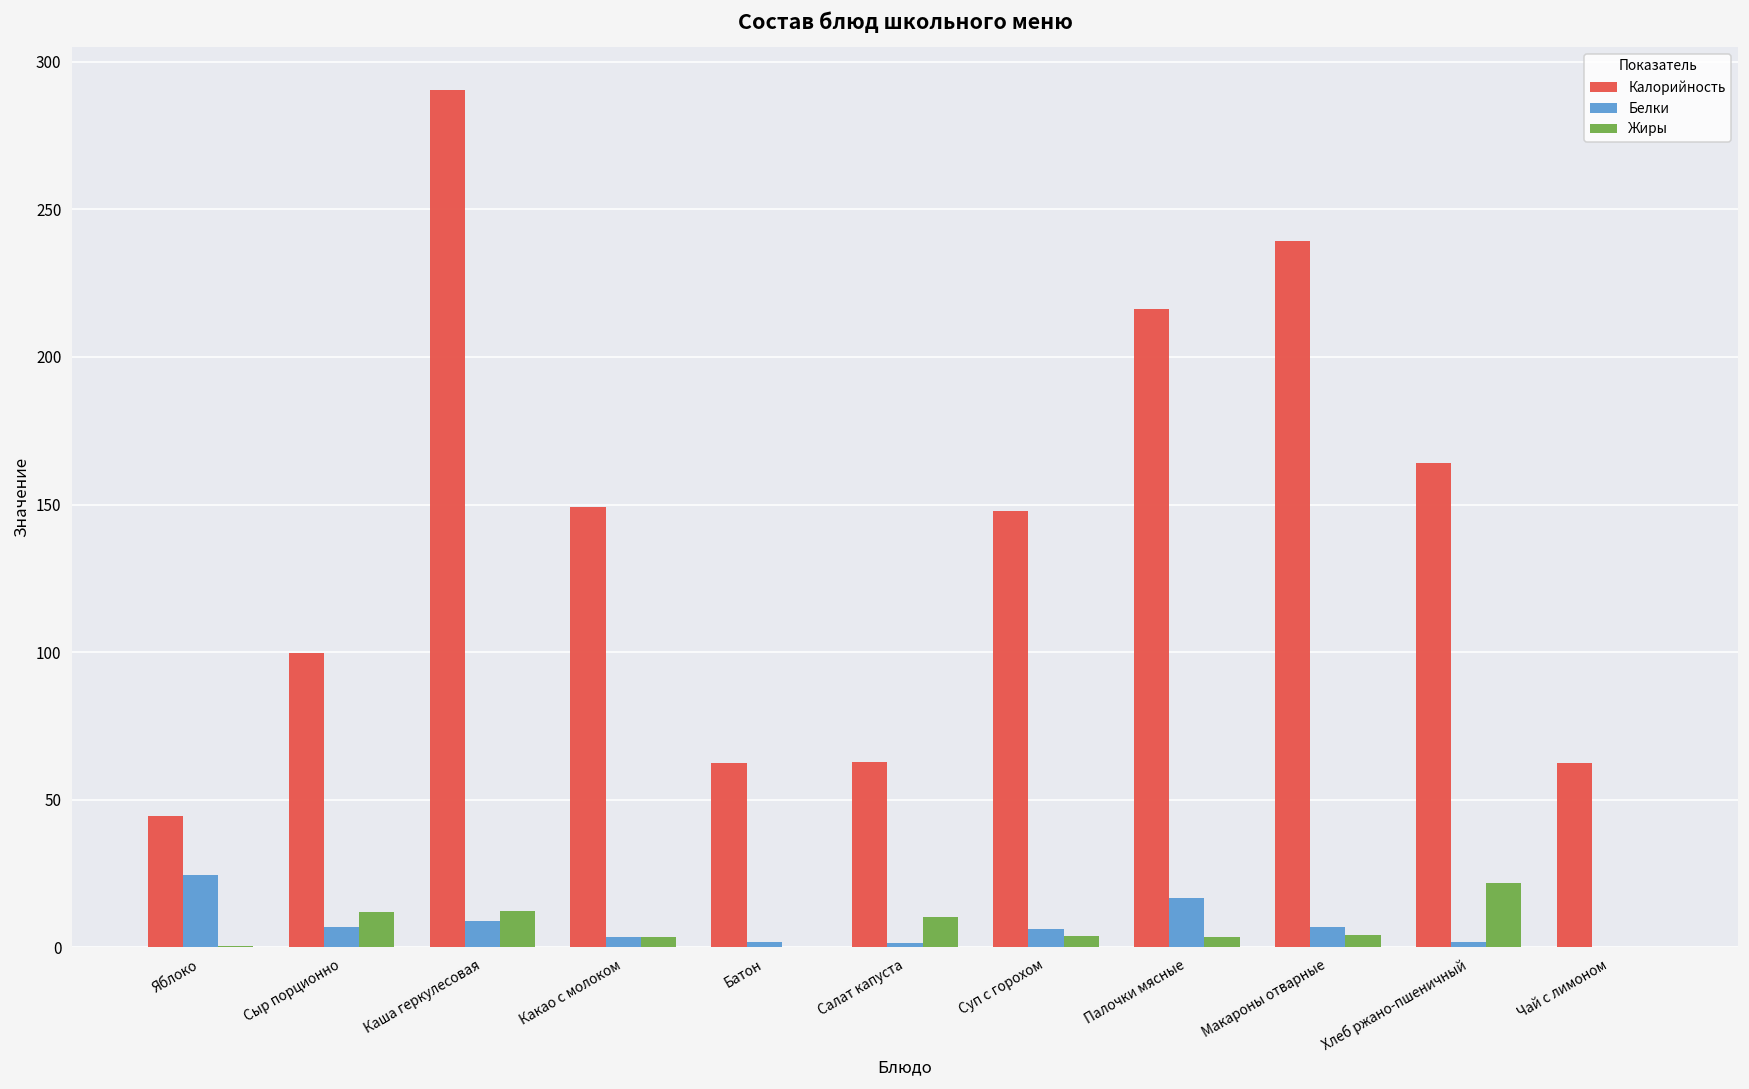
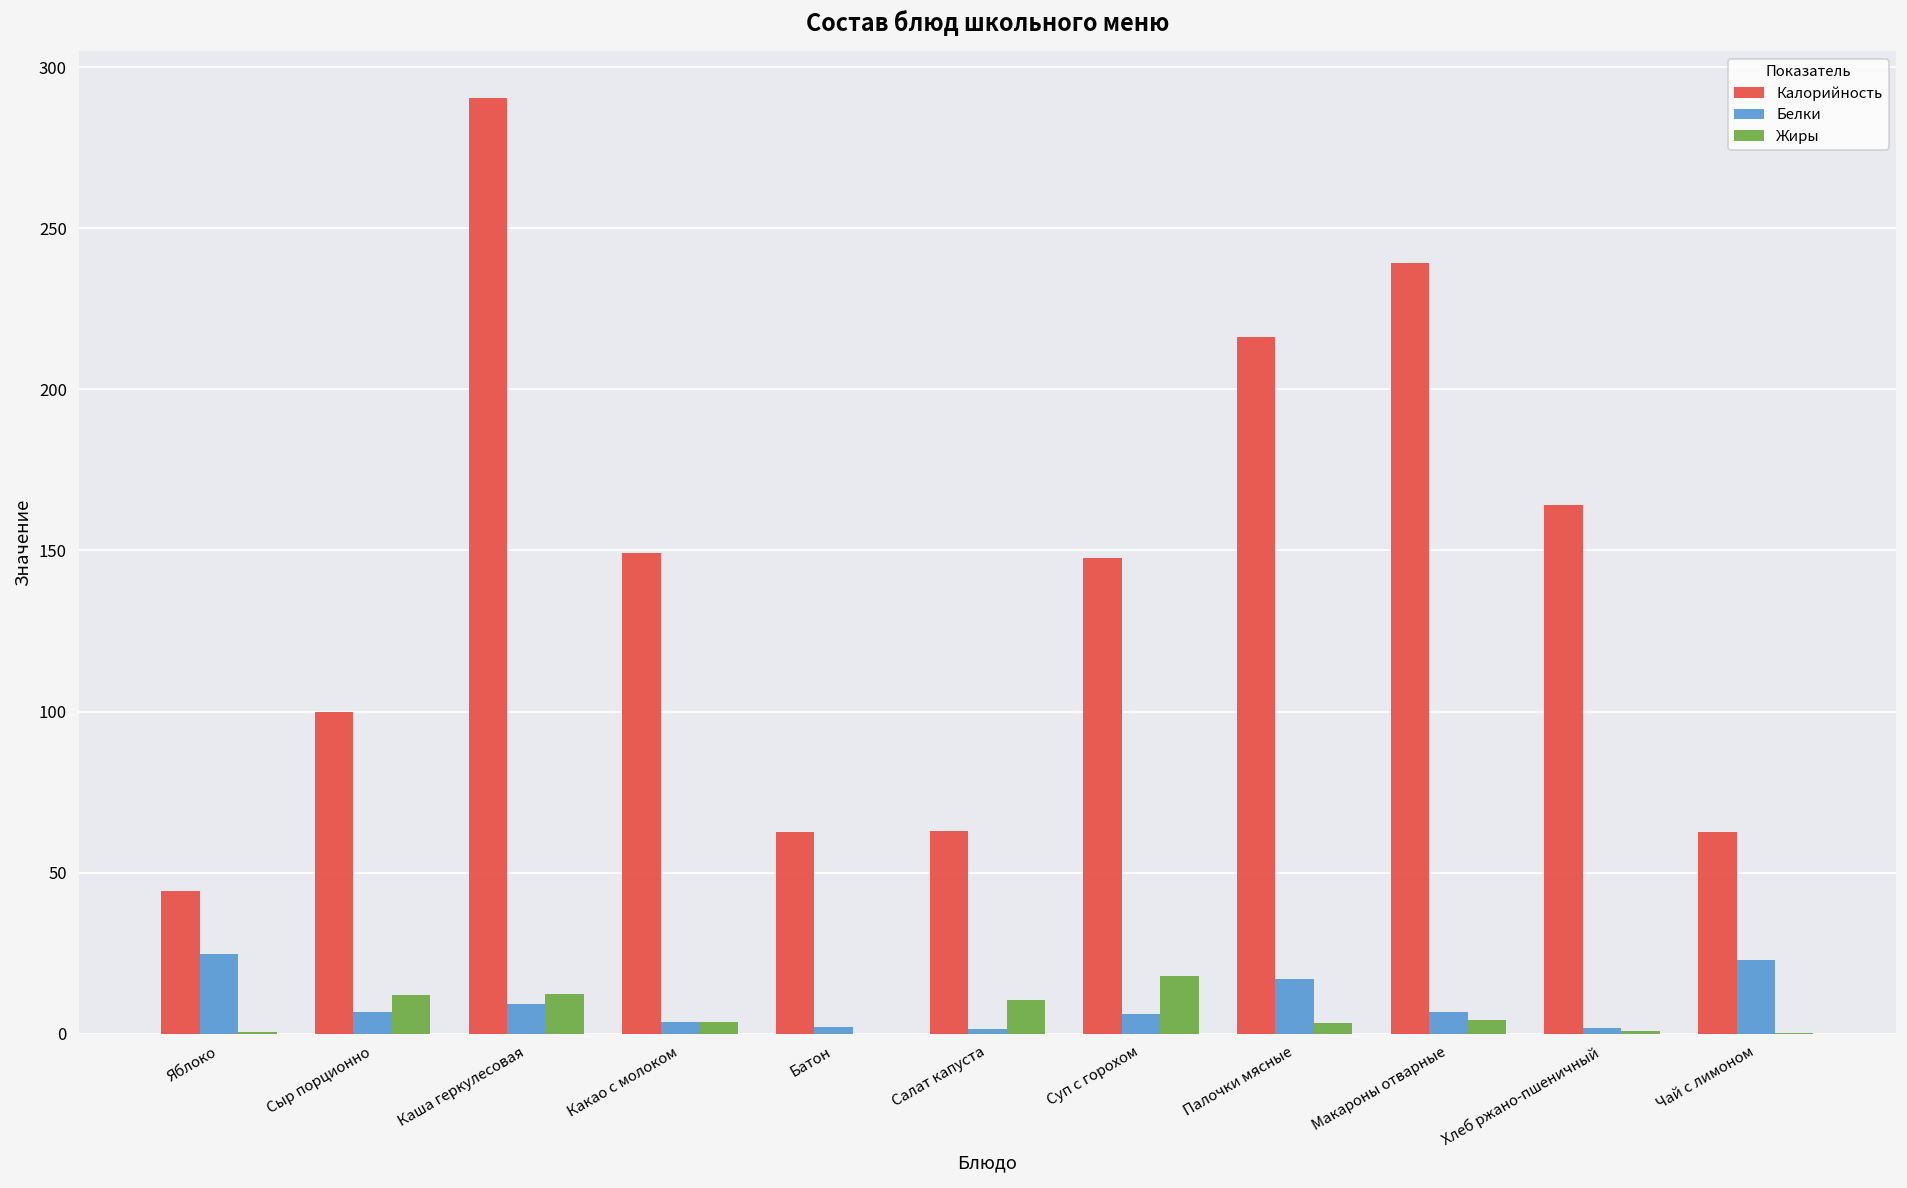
Жиры, Суп с горохом: 4 -> 18
Жиры, Хлеб ржано-пшеничный: 22 -> 1
Белки, Чай с лимоном: 0 -> 23
